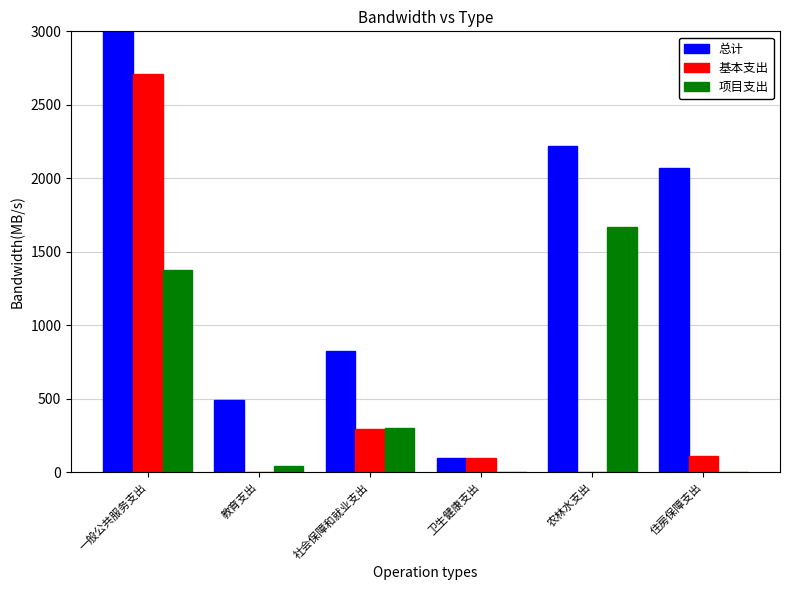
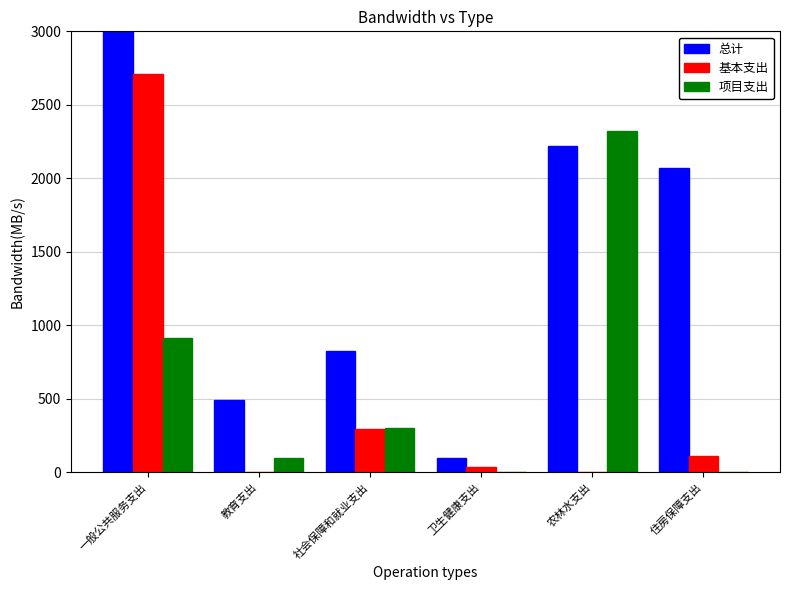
项目支出, 一般公共服务支出: 1370 -> 920
项目支出, 教育支出: 40 -> 100
基本支出, 卫生健康支出: 100 -> 30
项目支出, 农林水支出: 1670 -> 2330
